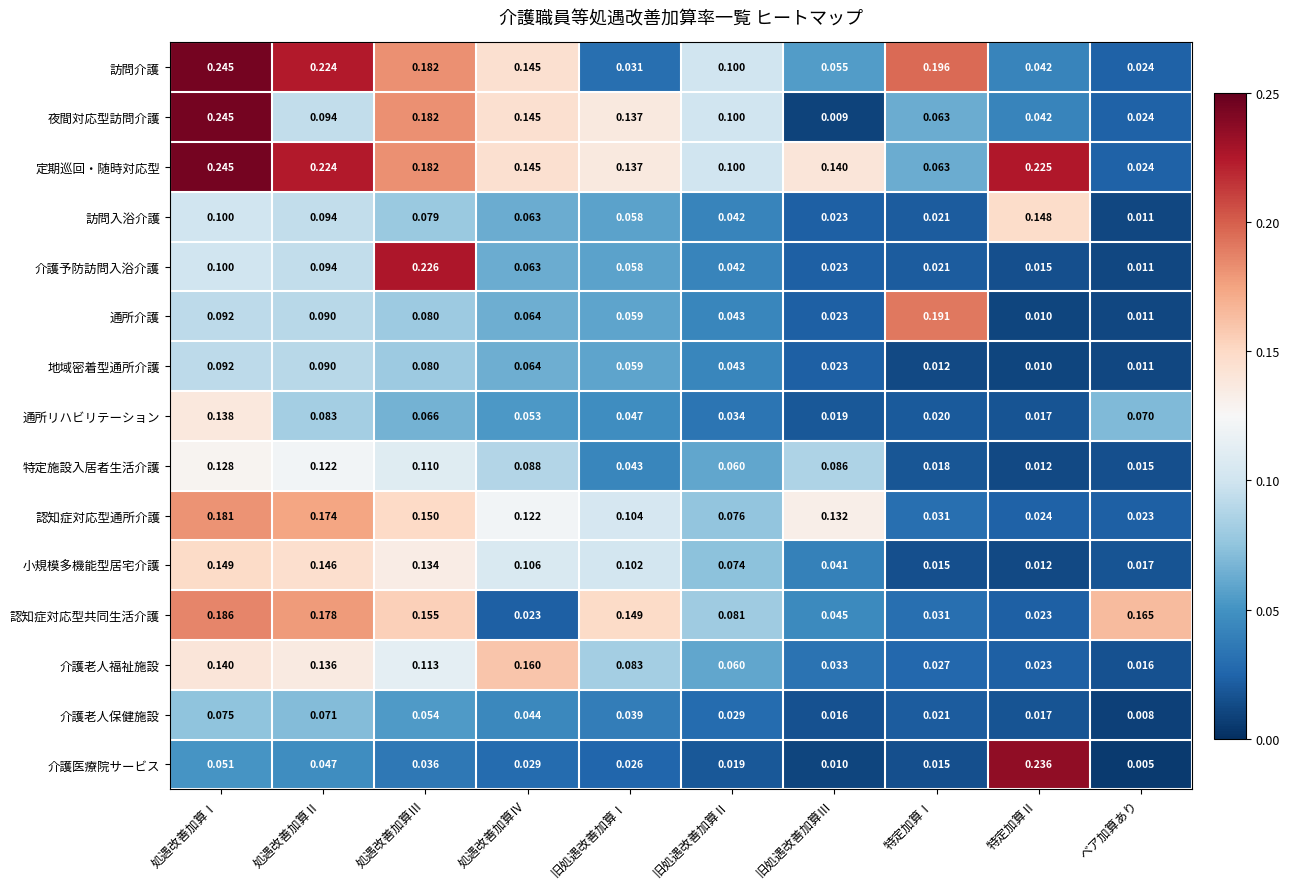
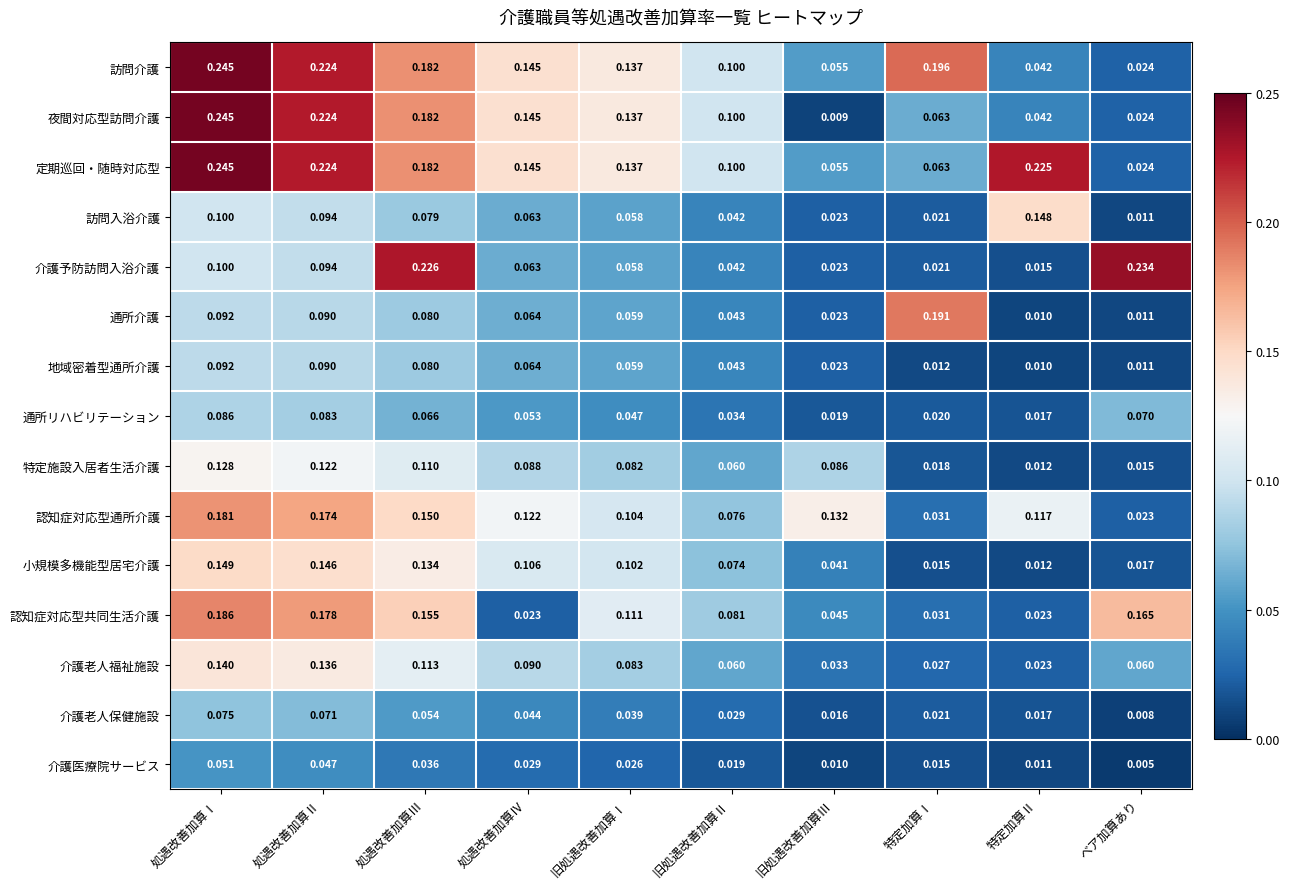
訪問介護, 旧処遇改善加算Ⅰ: 0.031 -> 0.137
夜間対応型訪問介護, 処遇改善加算Ⅱ: 0.094 -> 0.224
定期巡回・随時対応型, 旧処遇改善加算Ⅲ: 0.140 -> 0.055
介護予防訪問入浴介護, ベア加算あり: 0.011 -> 0.234
通所リハビリテーション, 処遇改善加算Ⅰ: 0.138 -> 0.086
特定施設入居者生活介護, 旧処遇改善加算Ⅰ: 0.043 -> 0.082
認知症対応型通所介護, 特定加算Ⅱ: 0.024 -> 0.117
認知症対応型共同生活介護, 旧処遇改善加算Ⅰ: 0.149 -> 0.111
介護老人福祉施設, 処遇改善加算Ⅳ: 0.160 -> 0.090
介護老人福祉施設, ベア加算あり: 0.016 -> 0.060
介護医療院サービス, 特定加算Ⅱ: 0.236 -> 0.011
